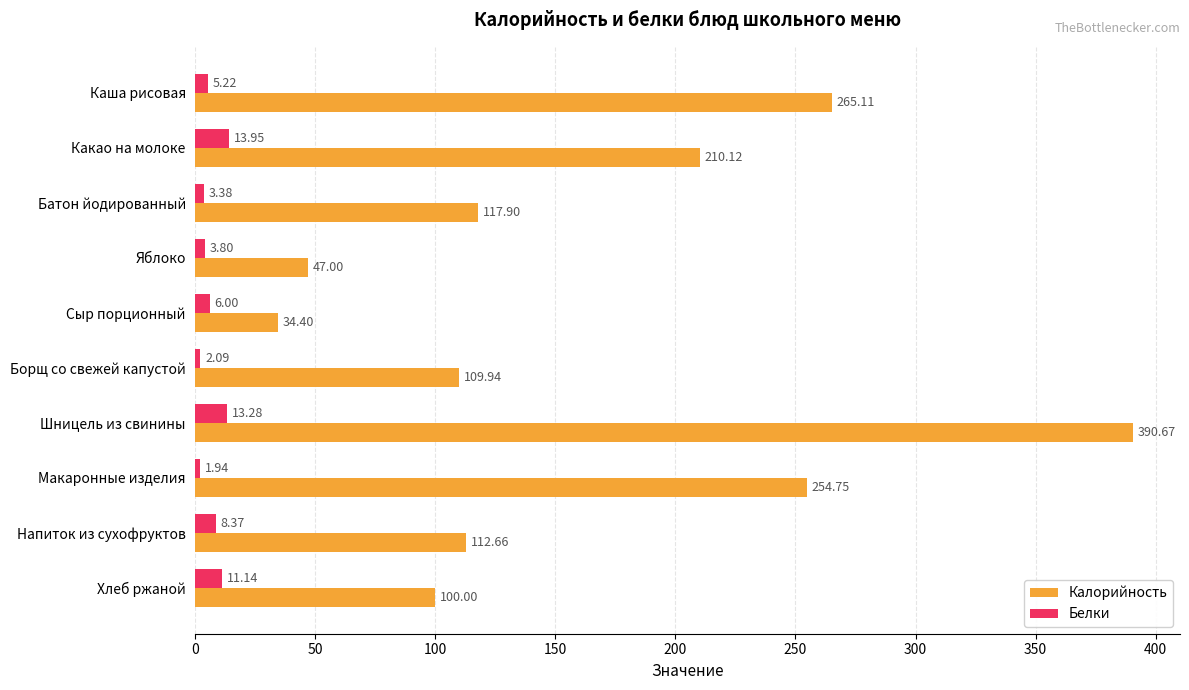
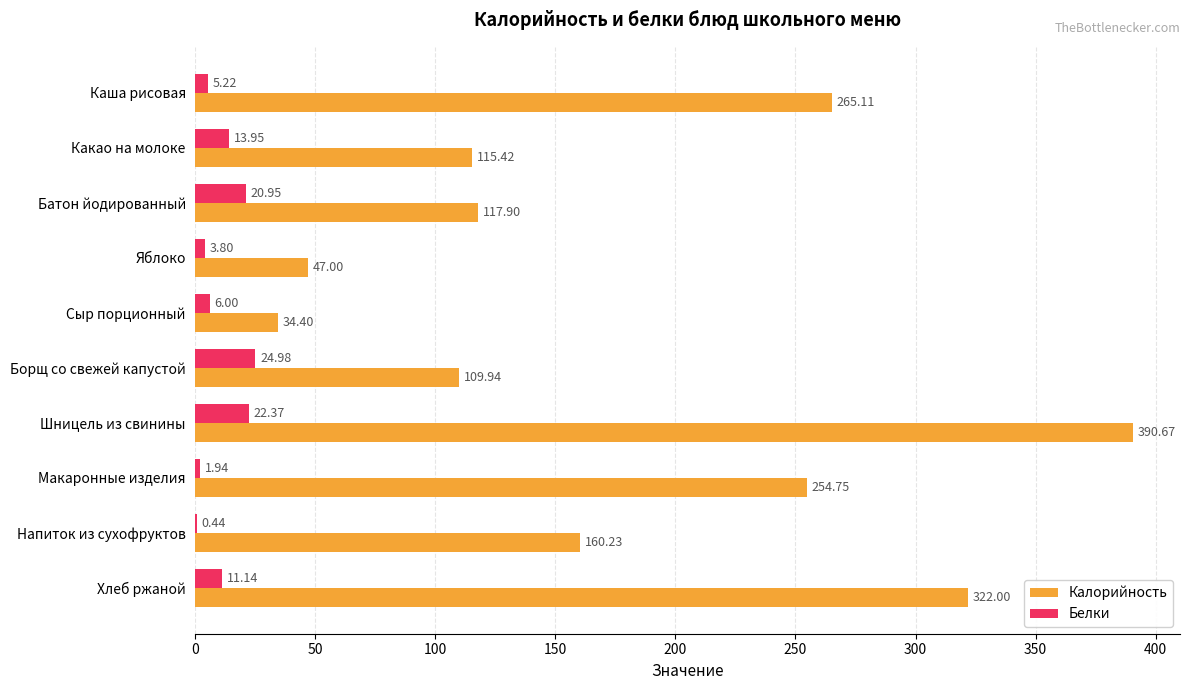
Калорийность, Какао на молоке: 210.12 -> 115.42
Белки, Батон йодированный: 3.38 -> 20.95
Белки, Борщ со свежей капустой: 2.09 -> 24.98
Белки, Шницель из свинины: 13.28 -> 22.37
Белки, Напиток из сухофруктов: 8.37 -> 0.44
Калорийность, Напиток из сухофруктов: 112.66 -> 160.23
Калорийность, Хлеб ржаной: 100.00 -> 322.00
